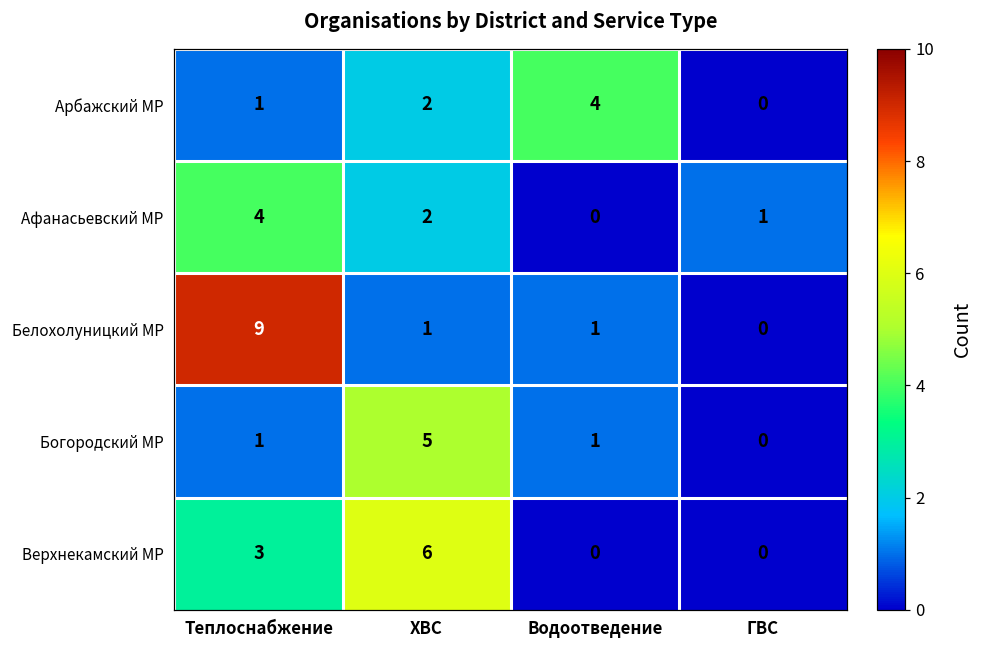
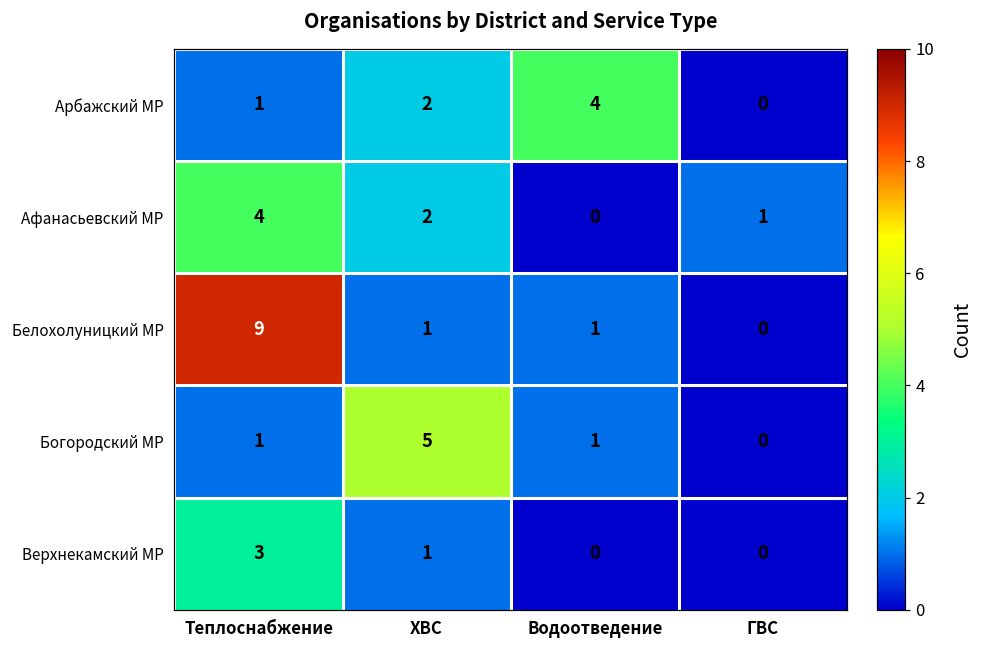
Верхнекамский МР, ХВС: 6 -> 1
